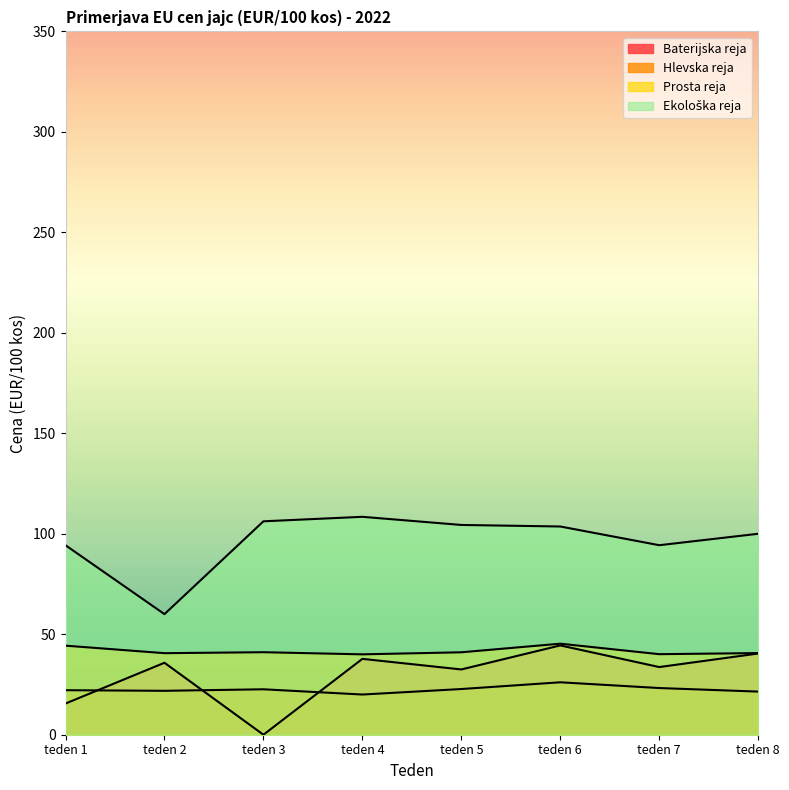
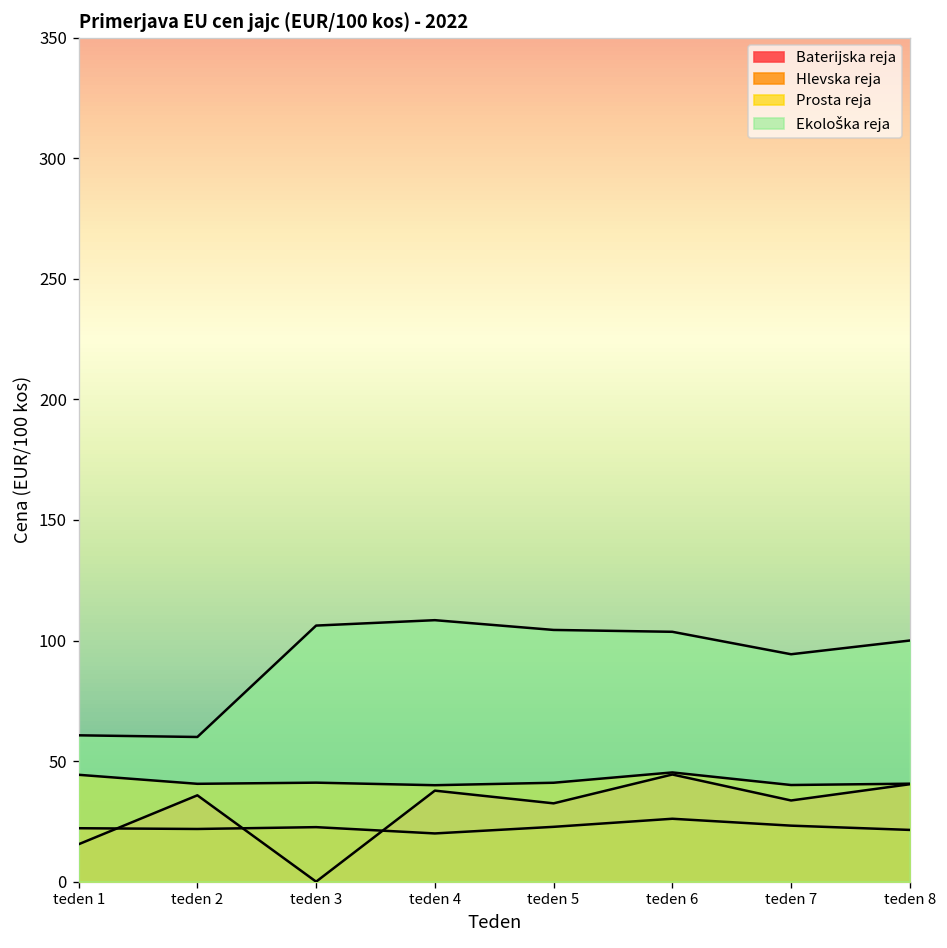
Ekološka reja, teden 1: 94 -> 61
